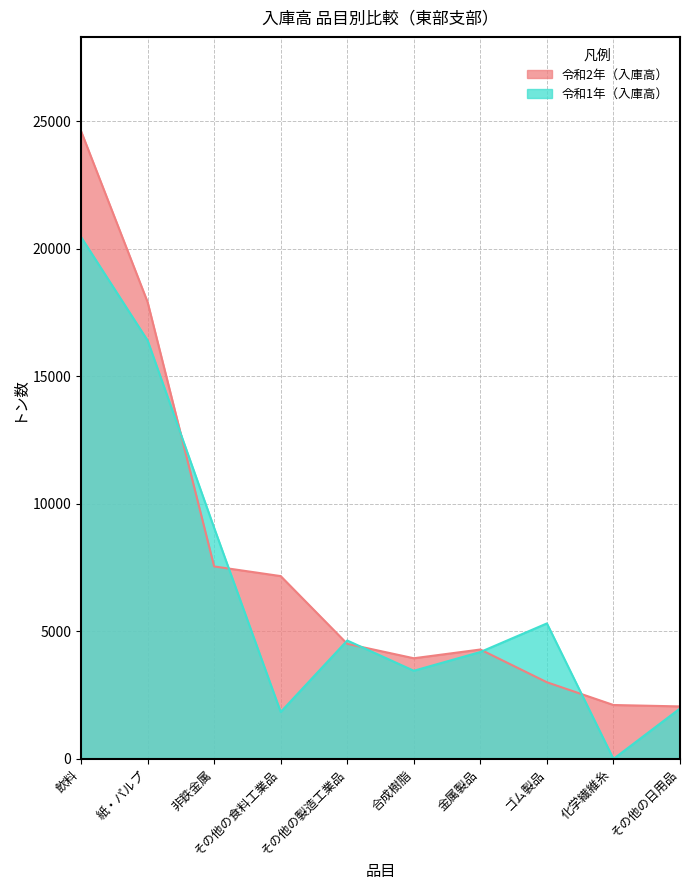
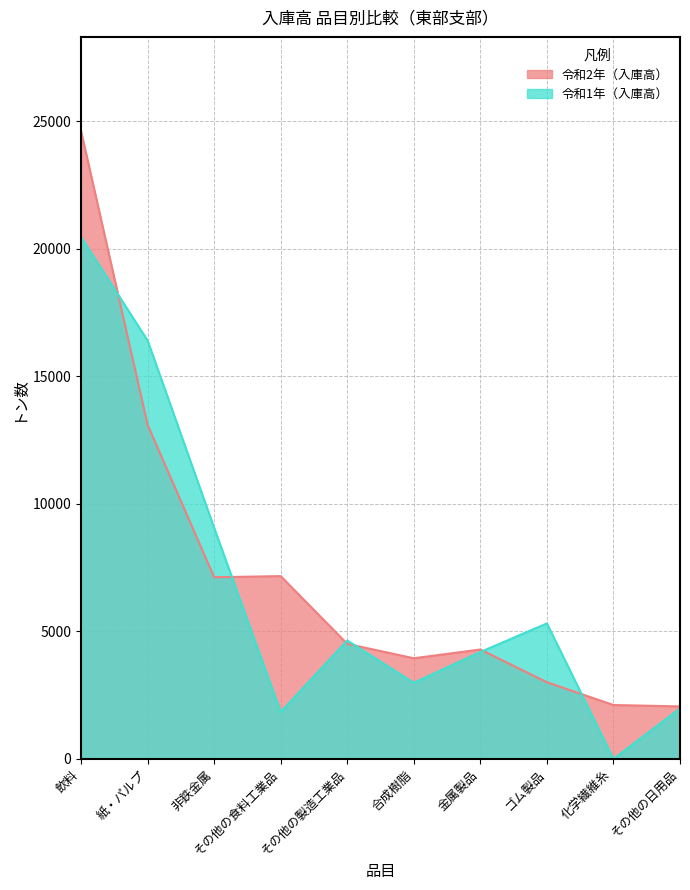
令和2年（入庫高）, 紙・パルプ: 17900 -> 13100
令和2年（入庫高）, 非鉄金属: 7500 -> 7100
令和1年（入庫高）, 合成樹脂: 3500 -> 3000
